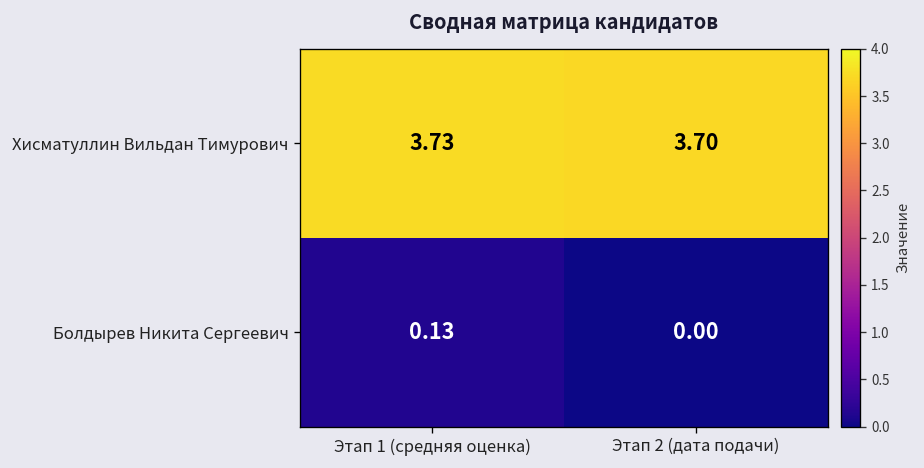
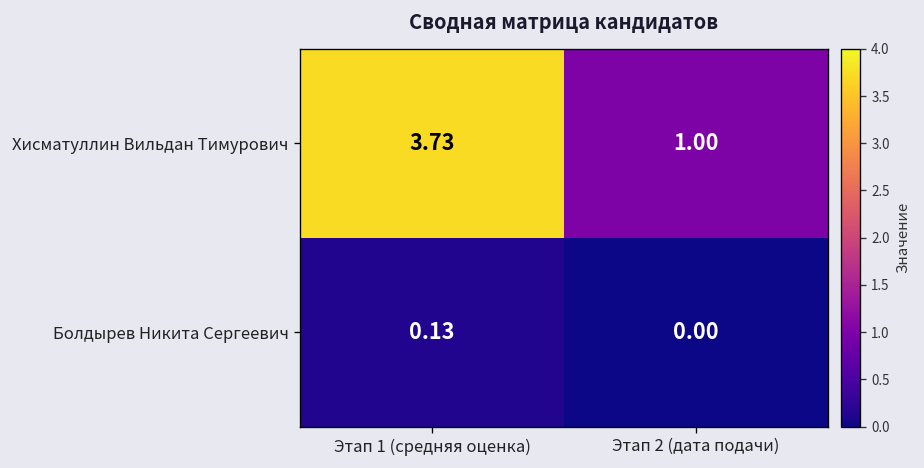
Хисматуллин Вильдан Тимурович, Этап 2 (дата подачи): 3.70 -> 1.00
